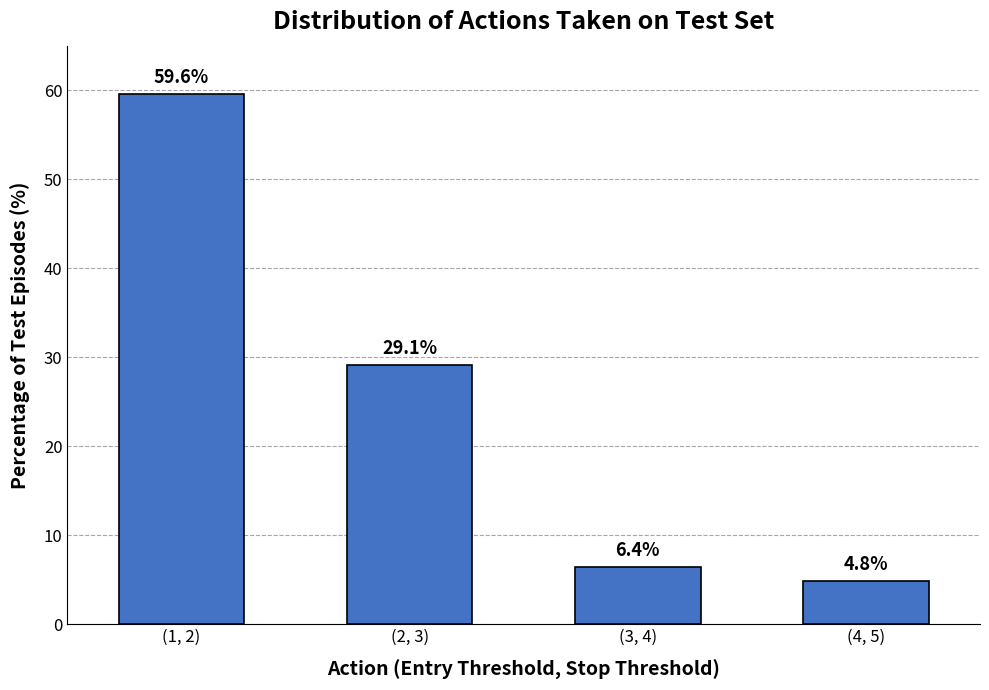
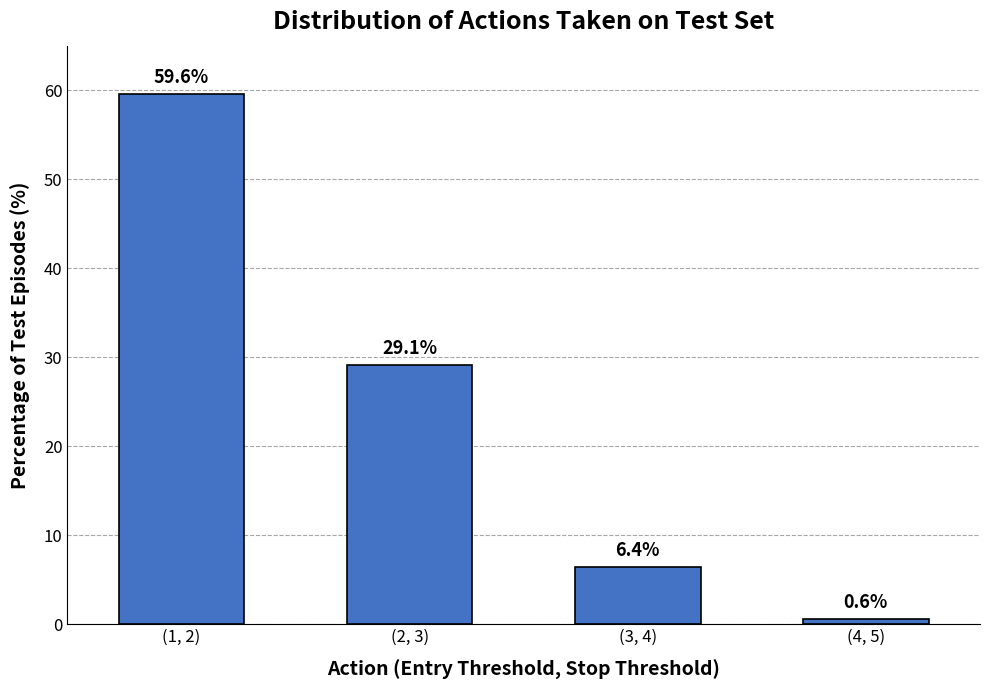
(4, 5): 4.8% -> 0.6%
